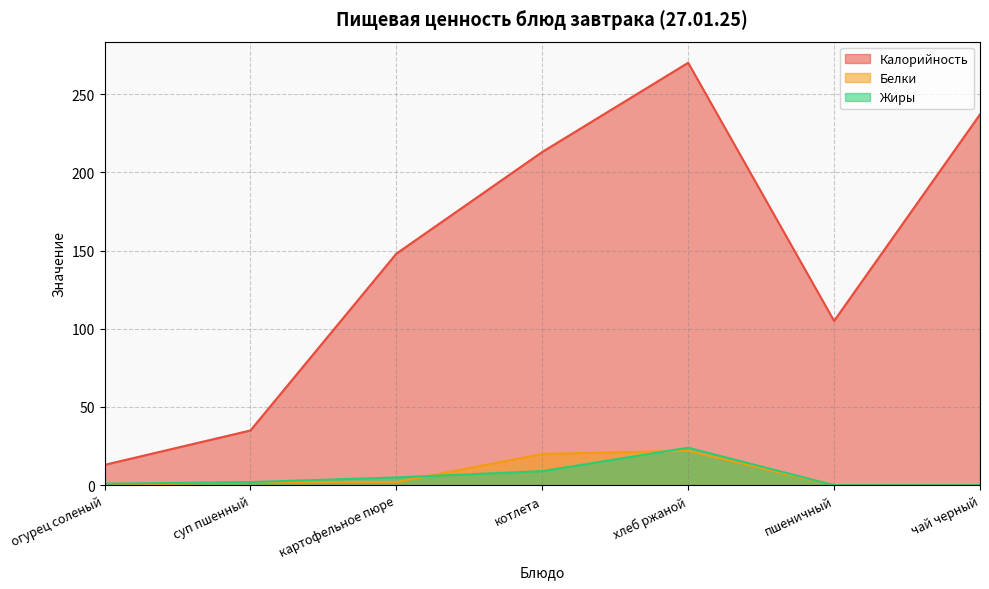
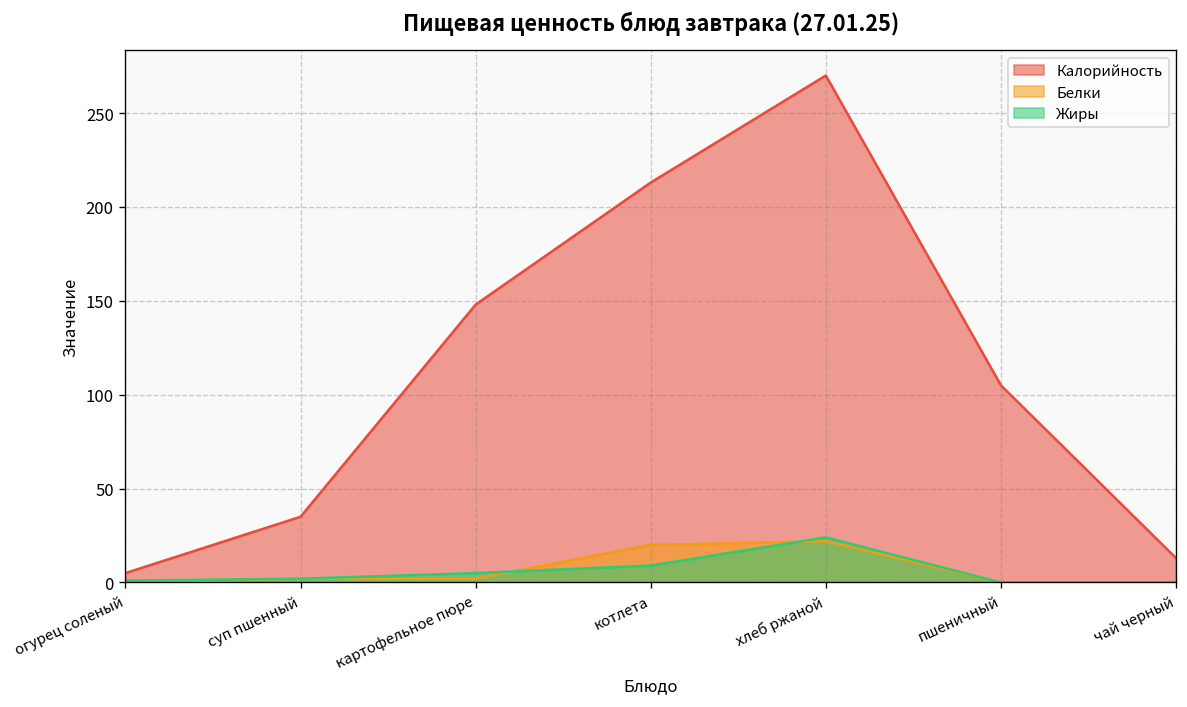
Калорийность, огурец соленый: 13 -> 5
Калорийность, чай черный: 237 -> 13
